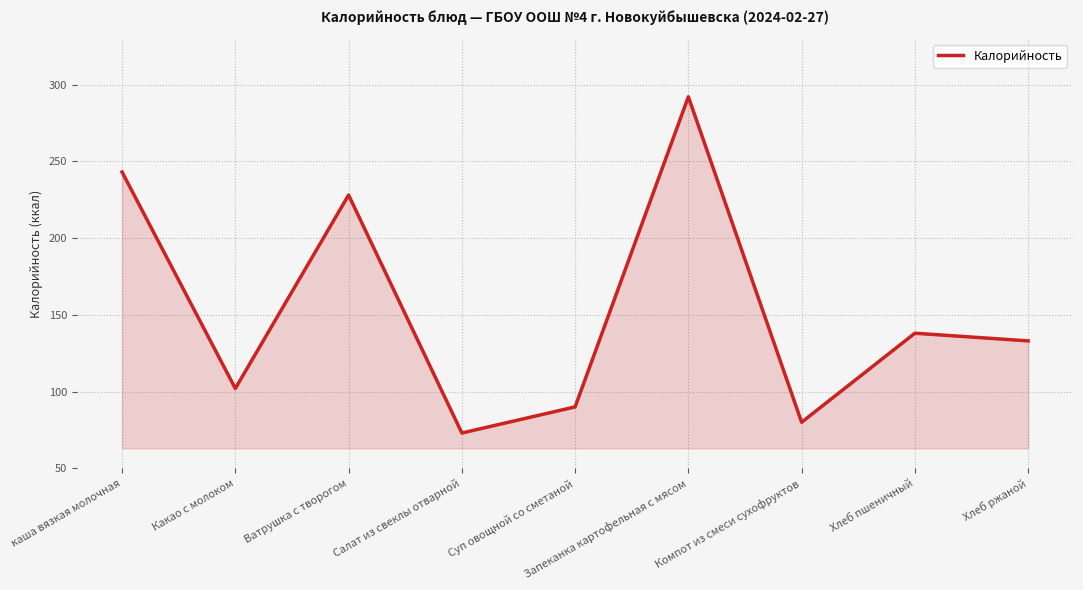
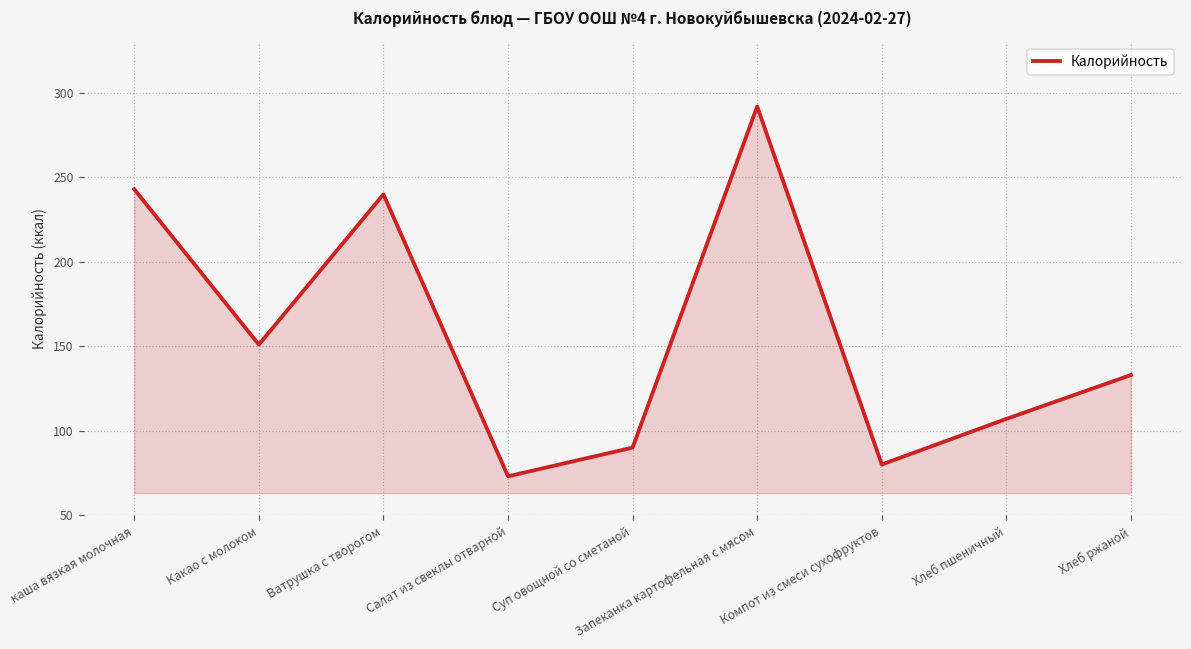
Какао с молоком: 102 -> 151
Ватрушка с творогом: 228 -> 240
Хлеб пшеничный: 138 -> 107
